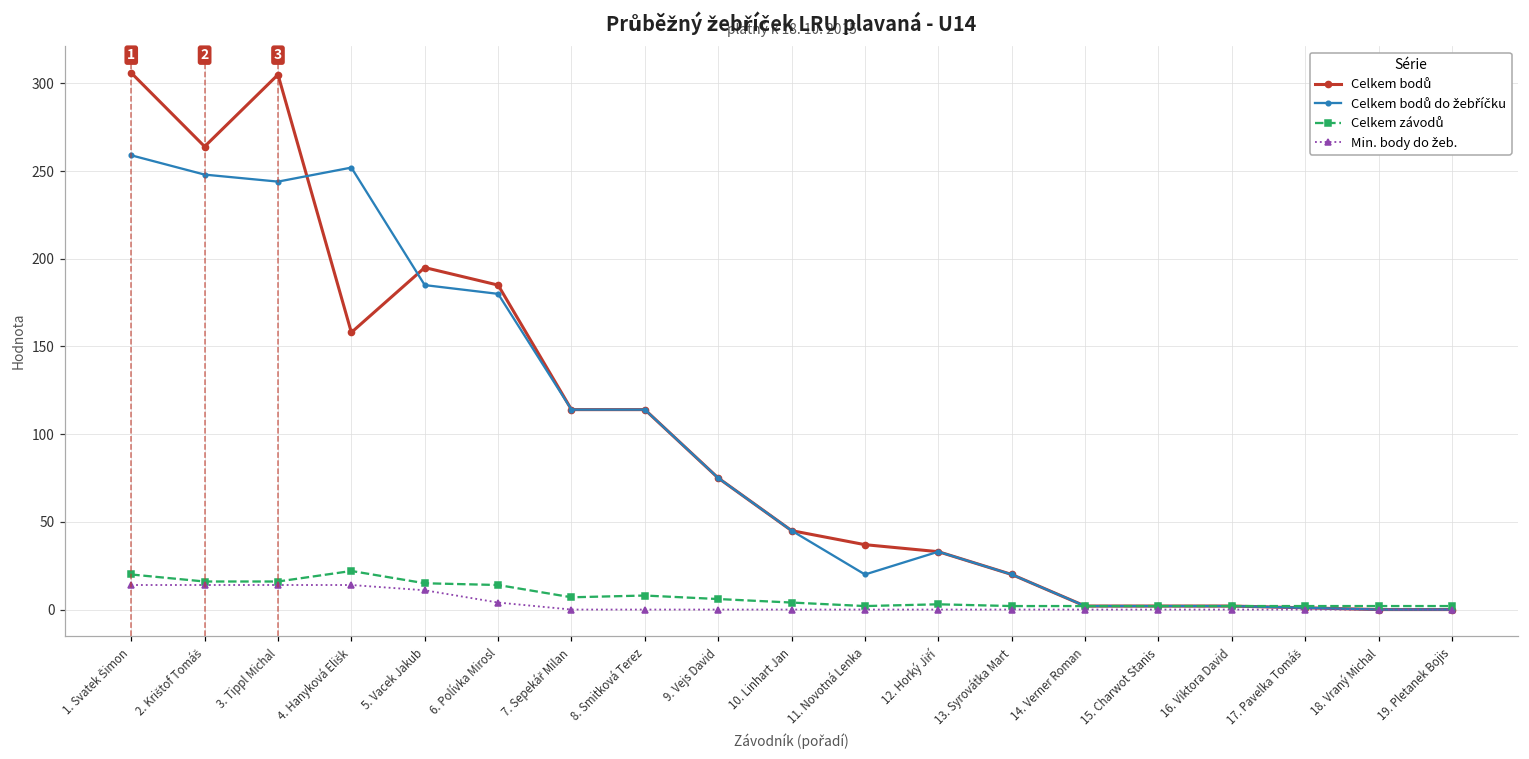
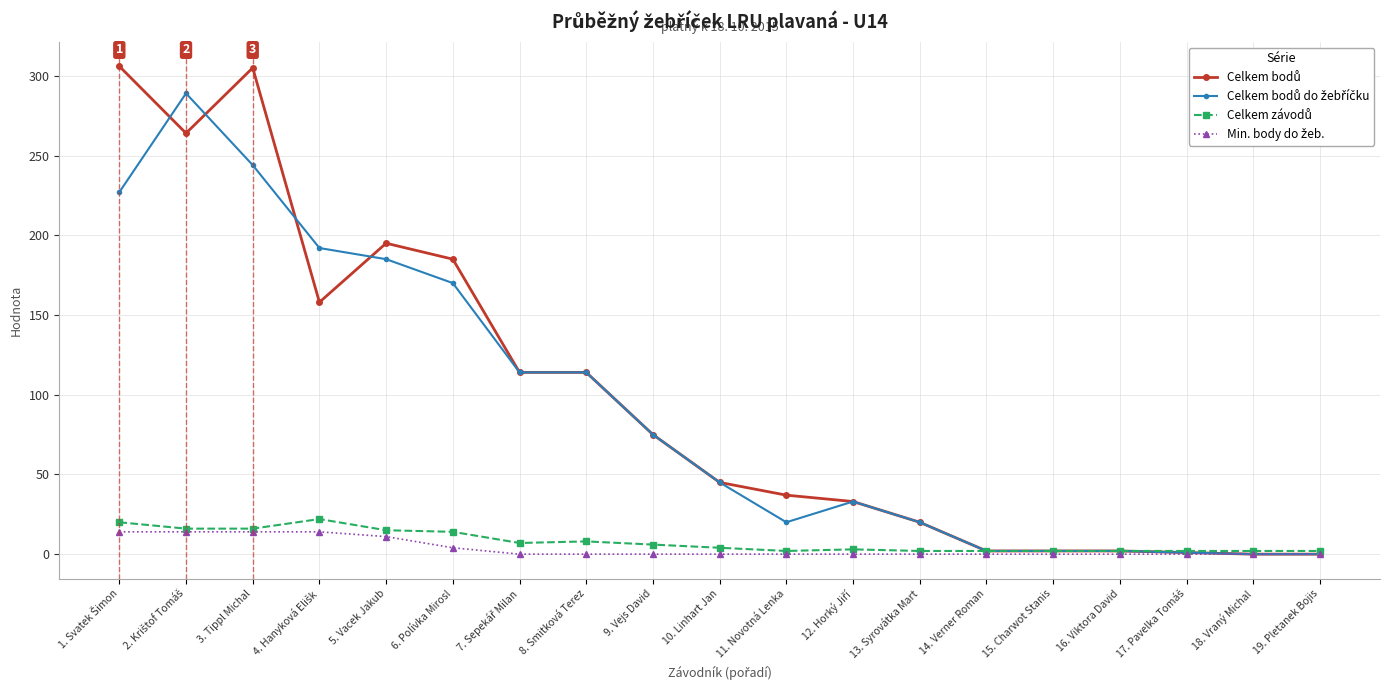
Celkem bodů do žebříčku, 1. Svatek Šimon: 259 -> 227
Celkem bodů do žebříčku, 2. Krištof Tomáš: 248 -> 289
Celkem bodů do žebříčku, 4. Hanyková Elišk: 252 -> 192
Celkem bodů do žebříčku, 6. Polívka Mirosl: 180 -> 170
